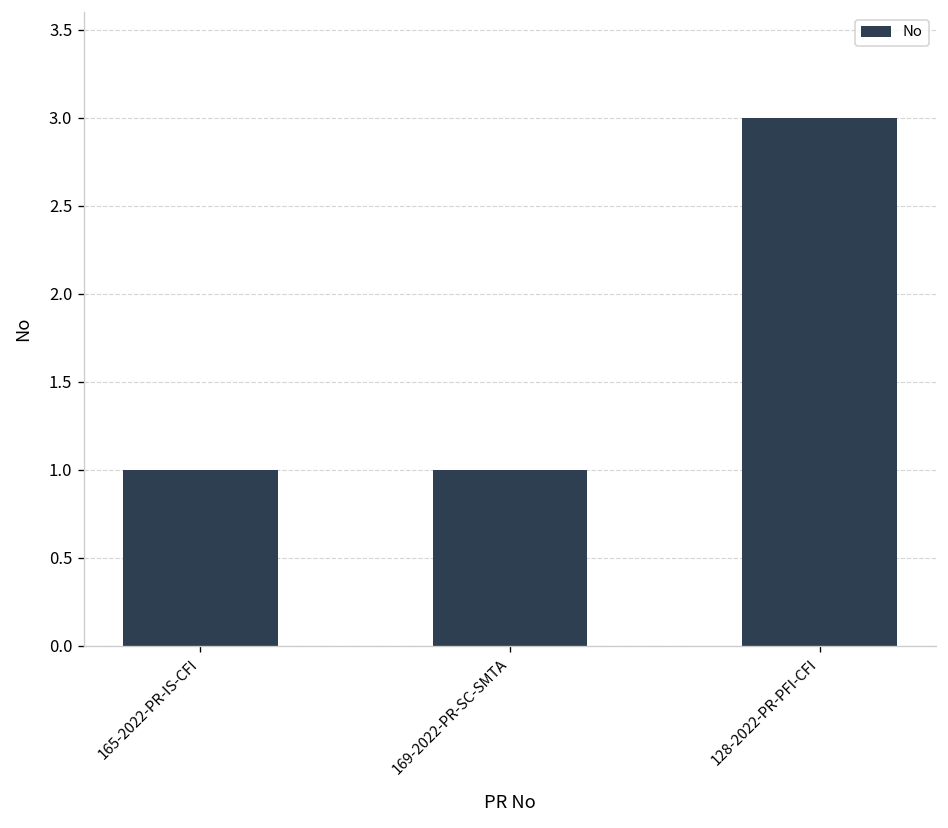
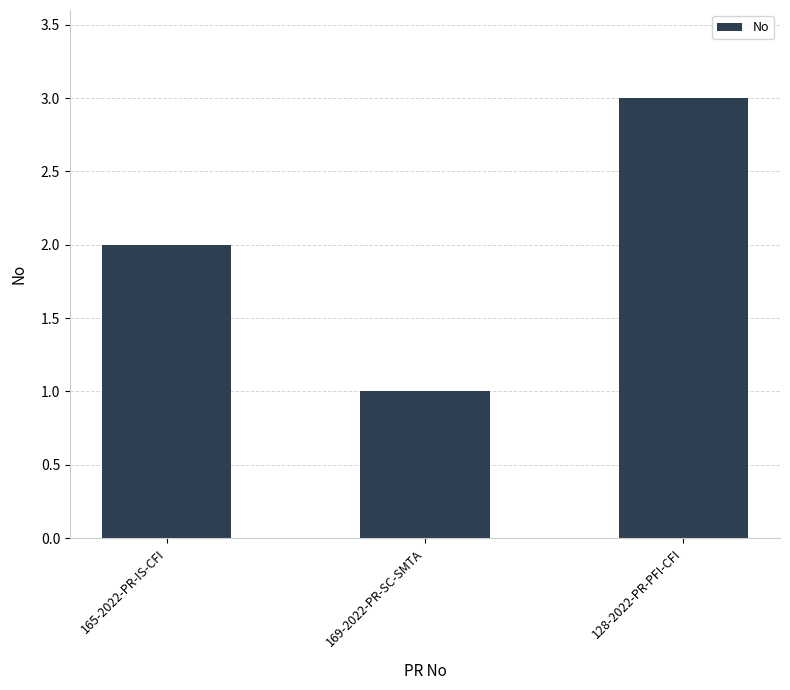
165-2022-PR-IS-CFI: 1 -> 2
